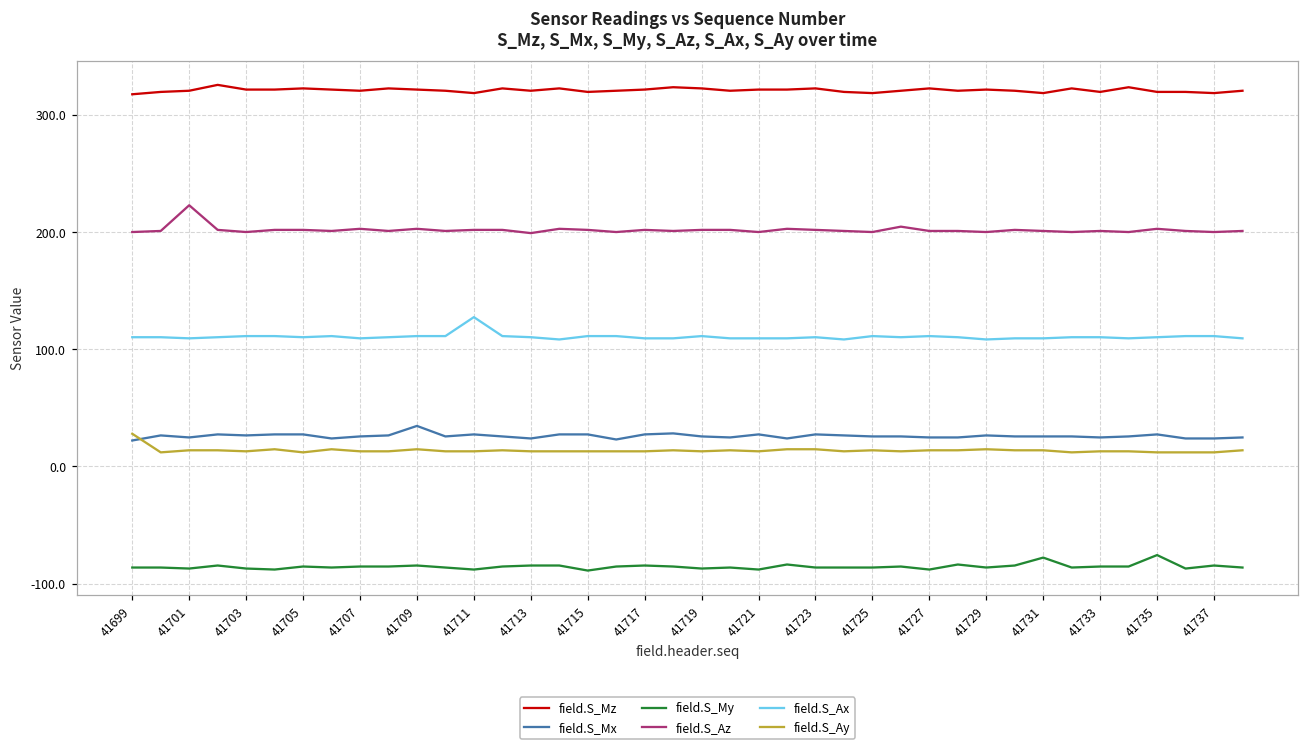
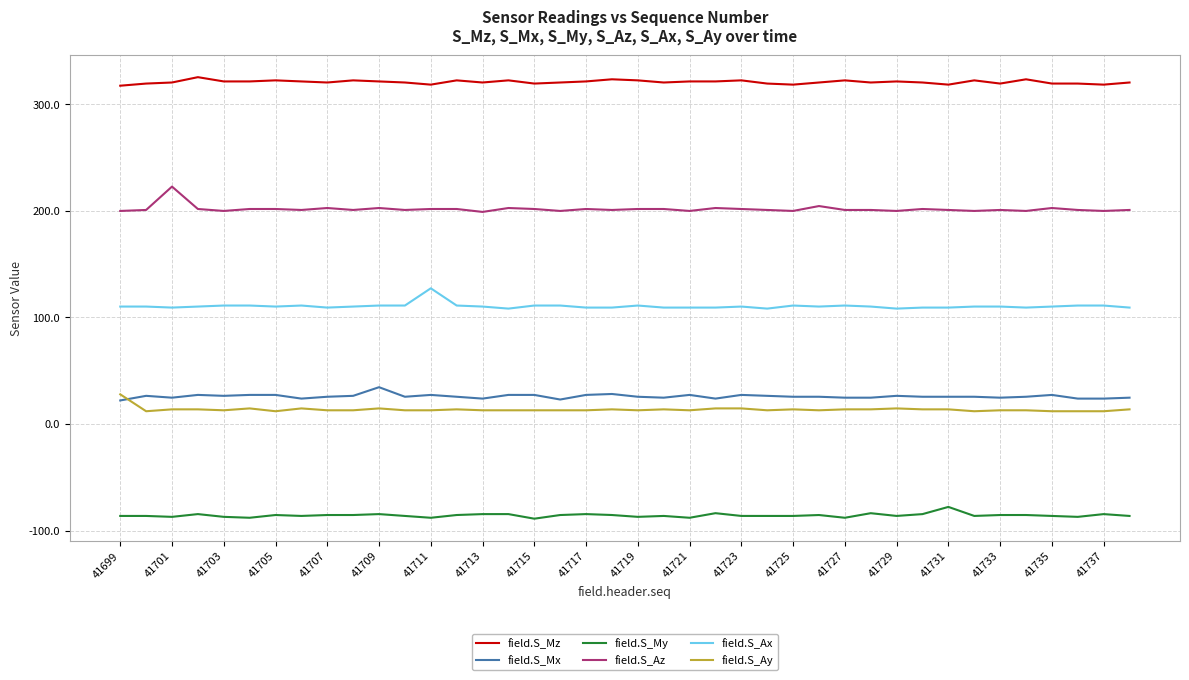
field.S_My, 41735: -76 -> -86
